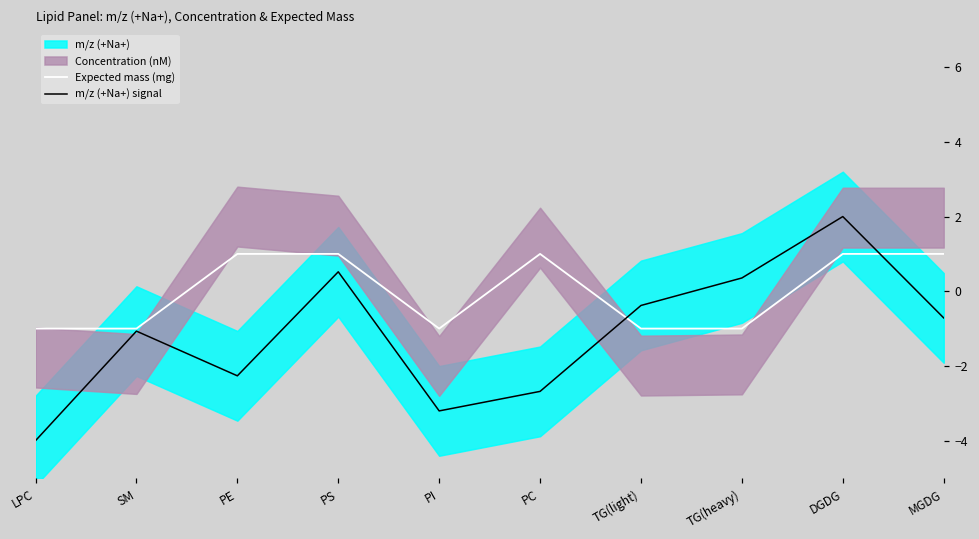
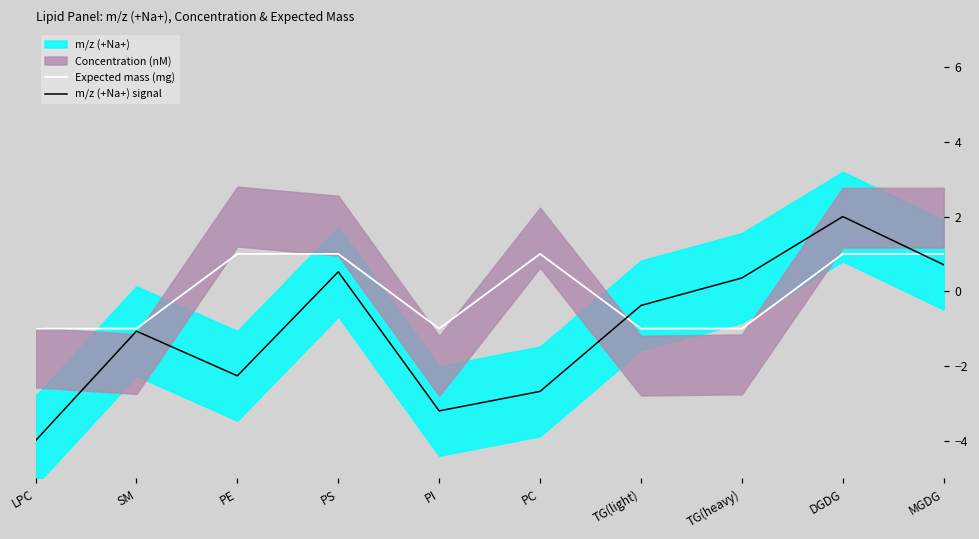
m/z (+Na+) signal, MGDG: -0.7 -> 0.7
